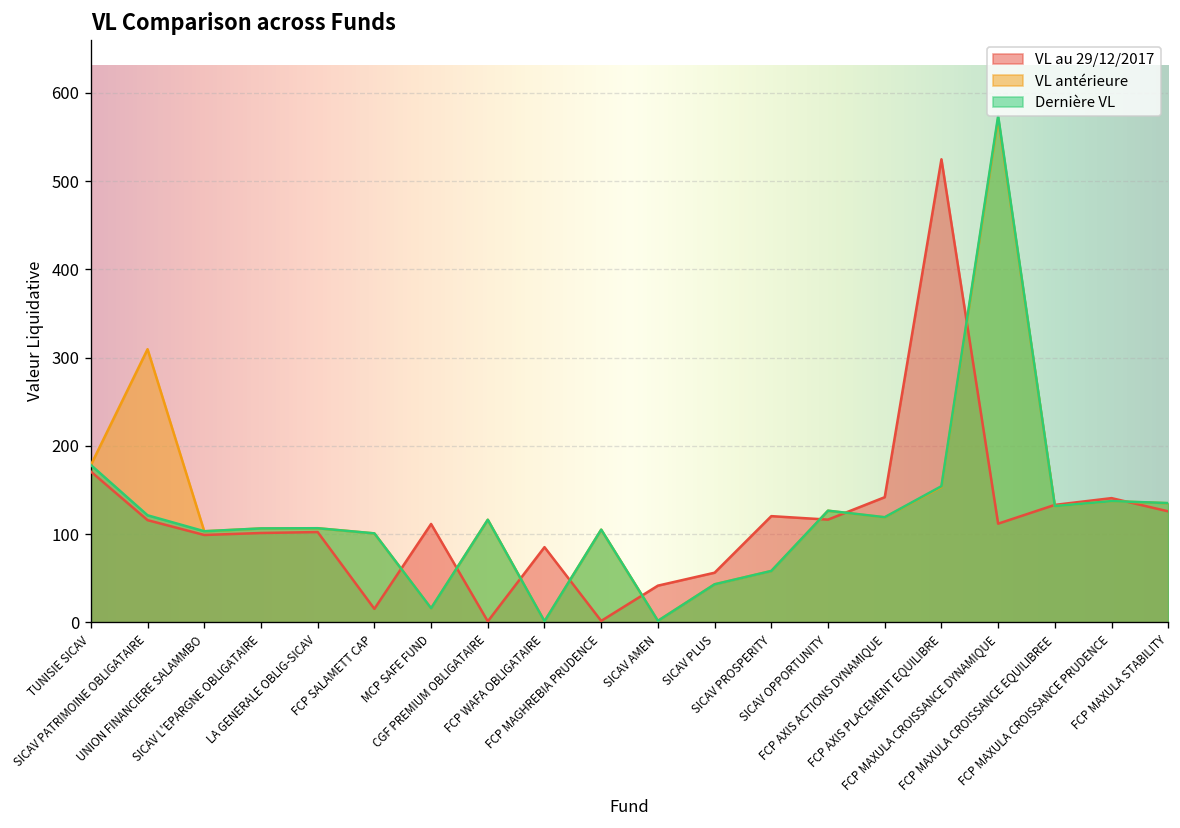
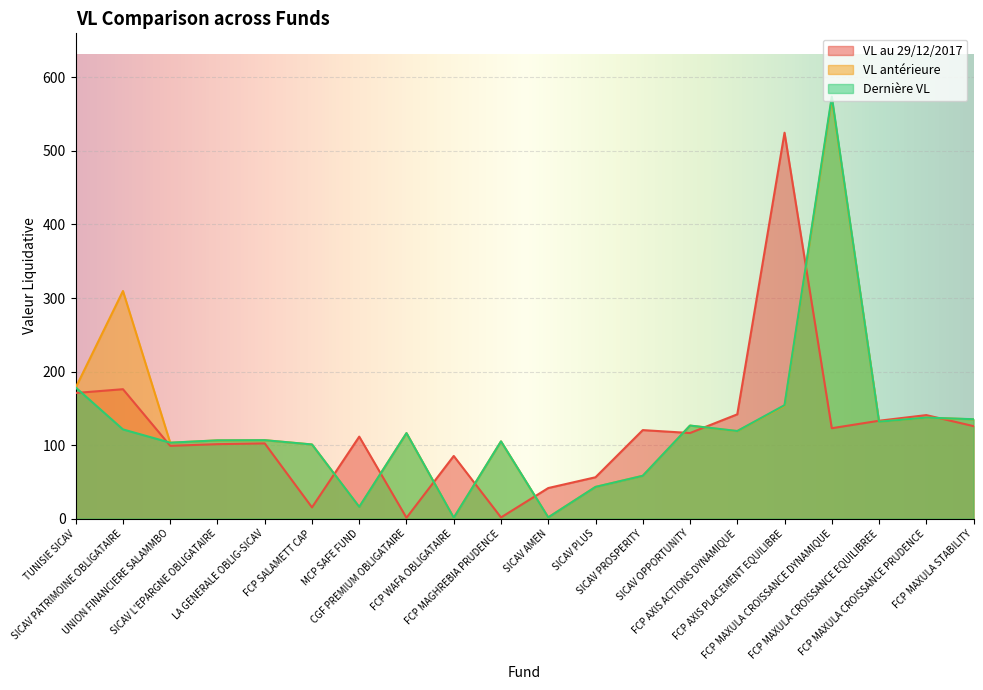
VL au 29/12/2017, SICAV PATRIMOINE OBLIGATAIRE: 120 -> 180
VL au 29/12/2017, FCP MAXULA CROISSANCE DYNAMIQUE: 110 -> 120
